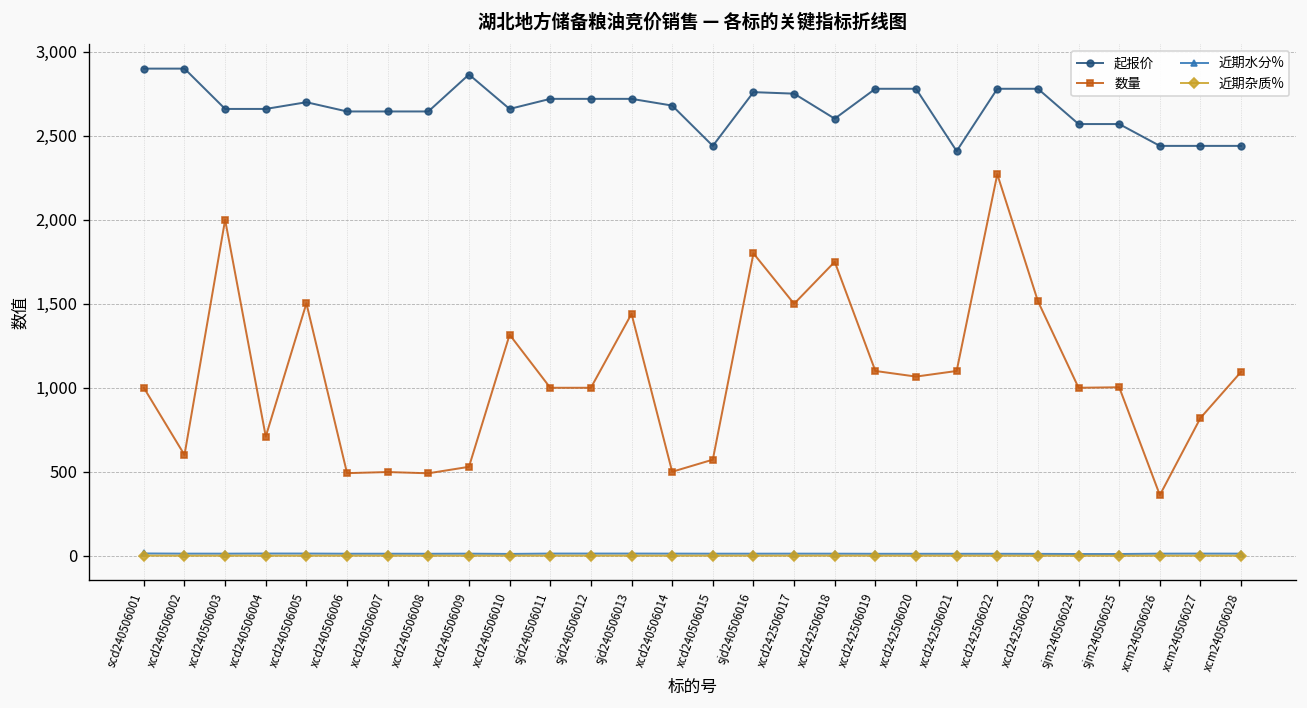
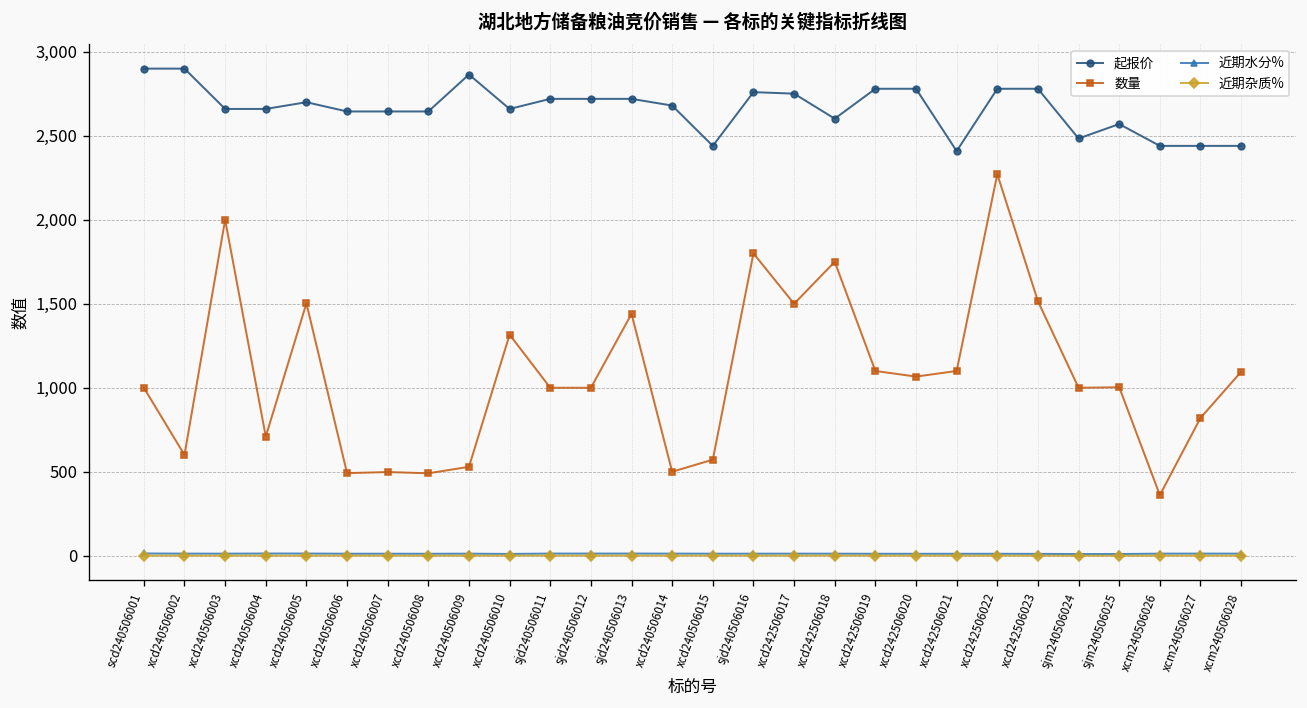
起报价, sjm240506024: 2,570 -> 2,480
